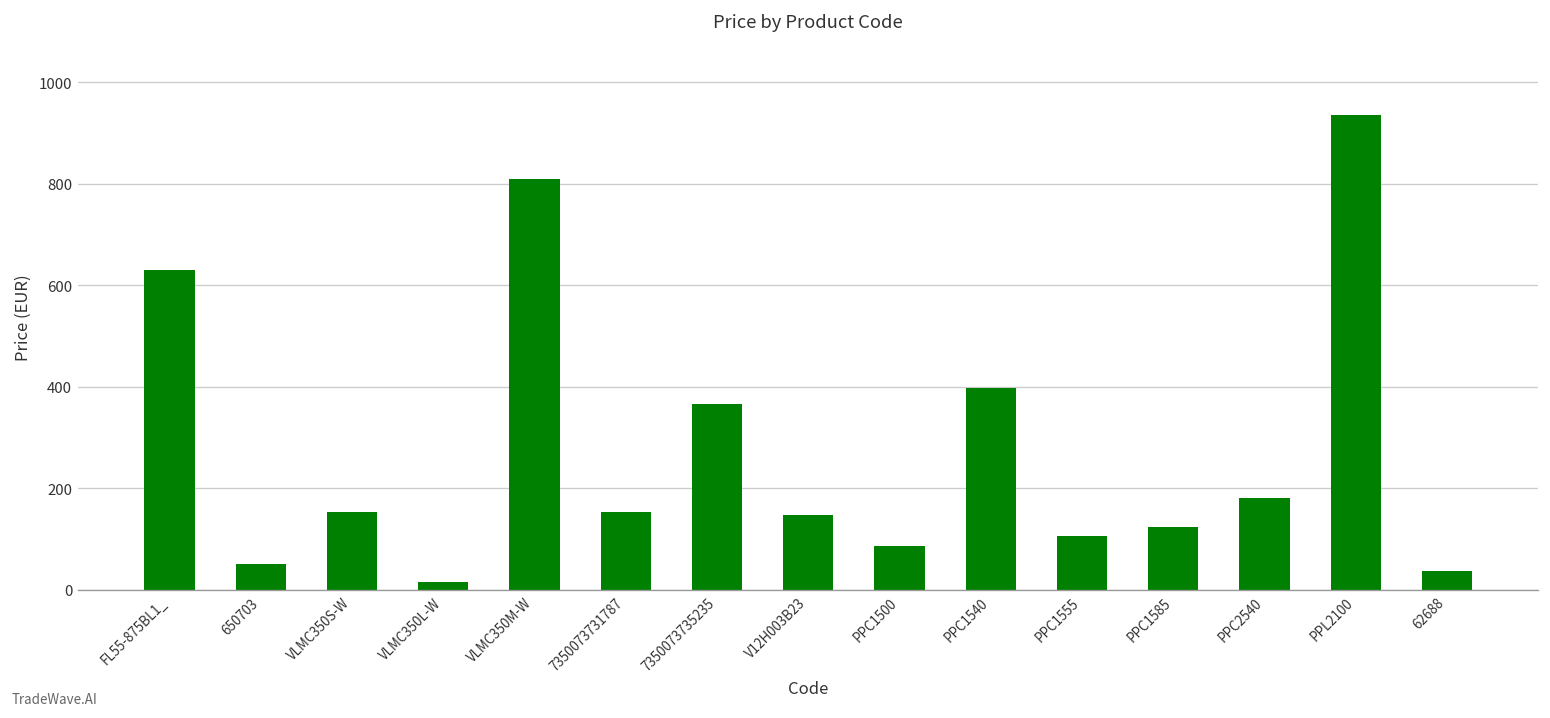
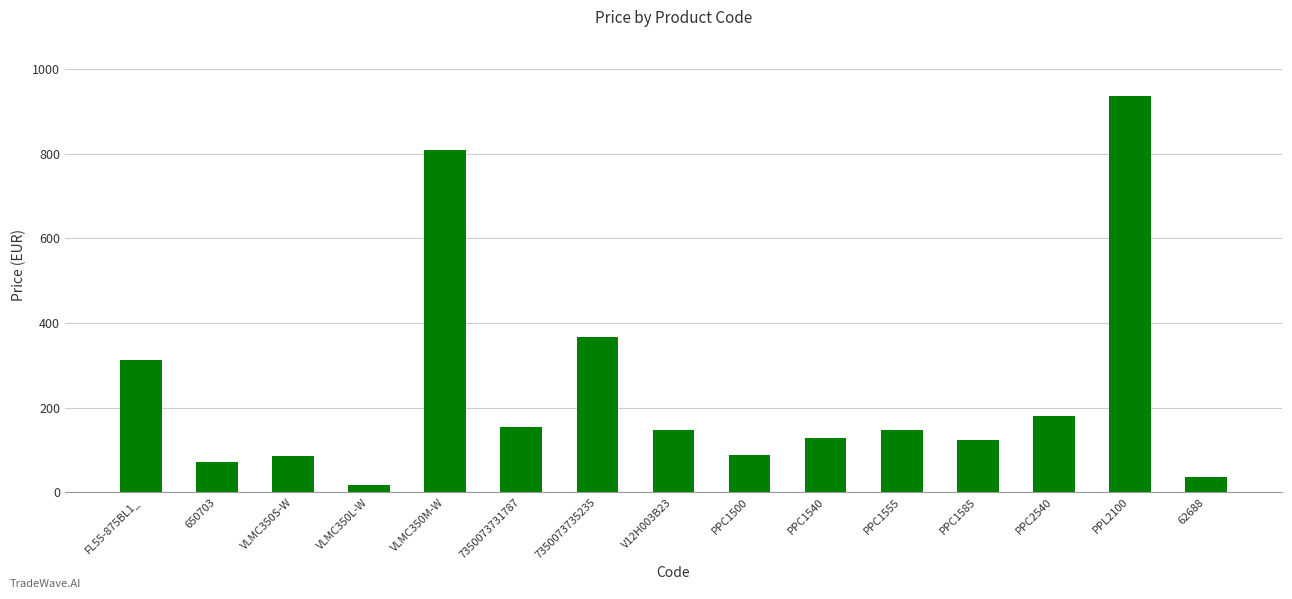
FL55-875BL1_: 630 -> 310
650703: 50 -> 70
VLMC350S-W: 150 -> 80
PPC1540: 400 -> 130
PPC1555: 110 -> 150
